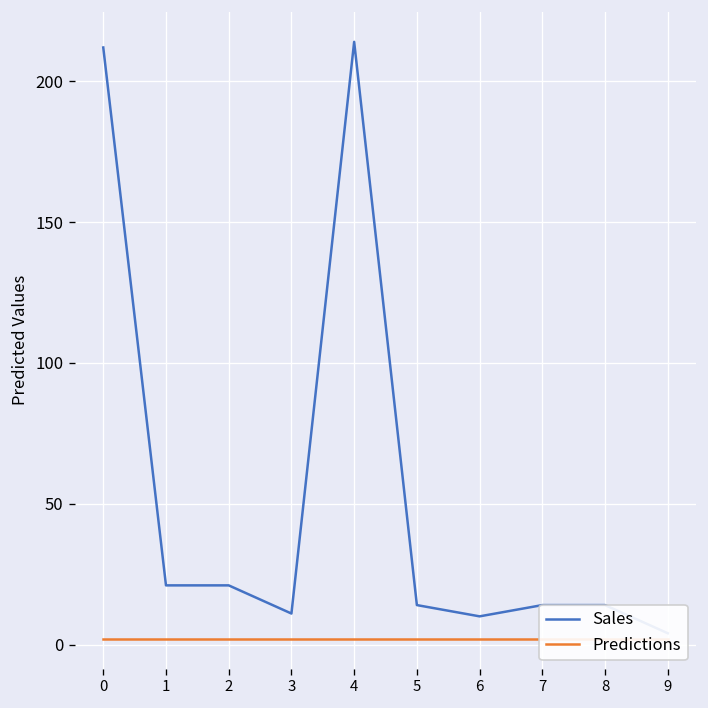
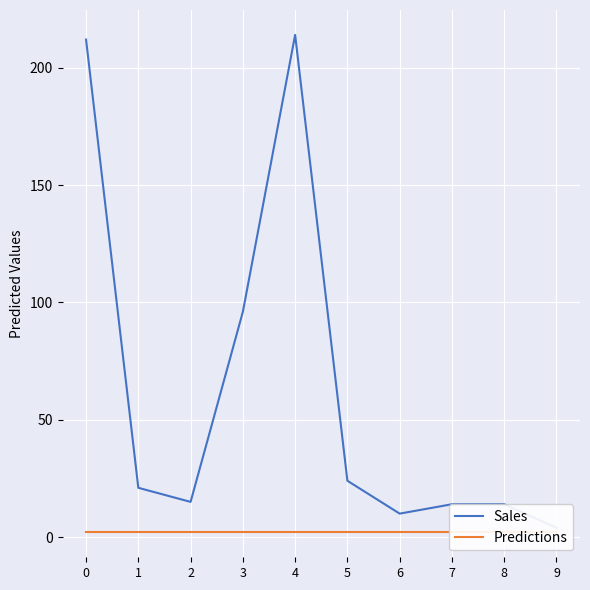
Sales, 2: 21 -> 15
Sales, 3: 11 -> 96
Sales, 5: 14 -> 24
